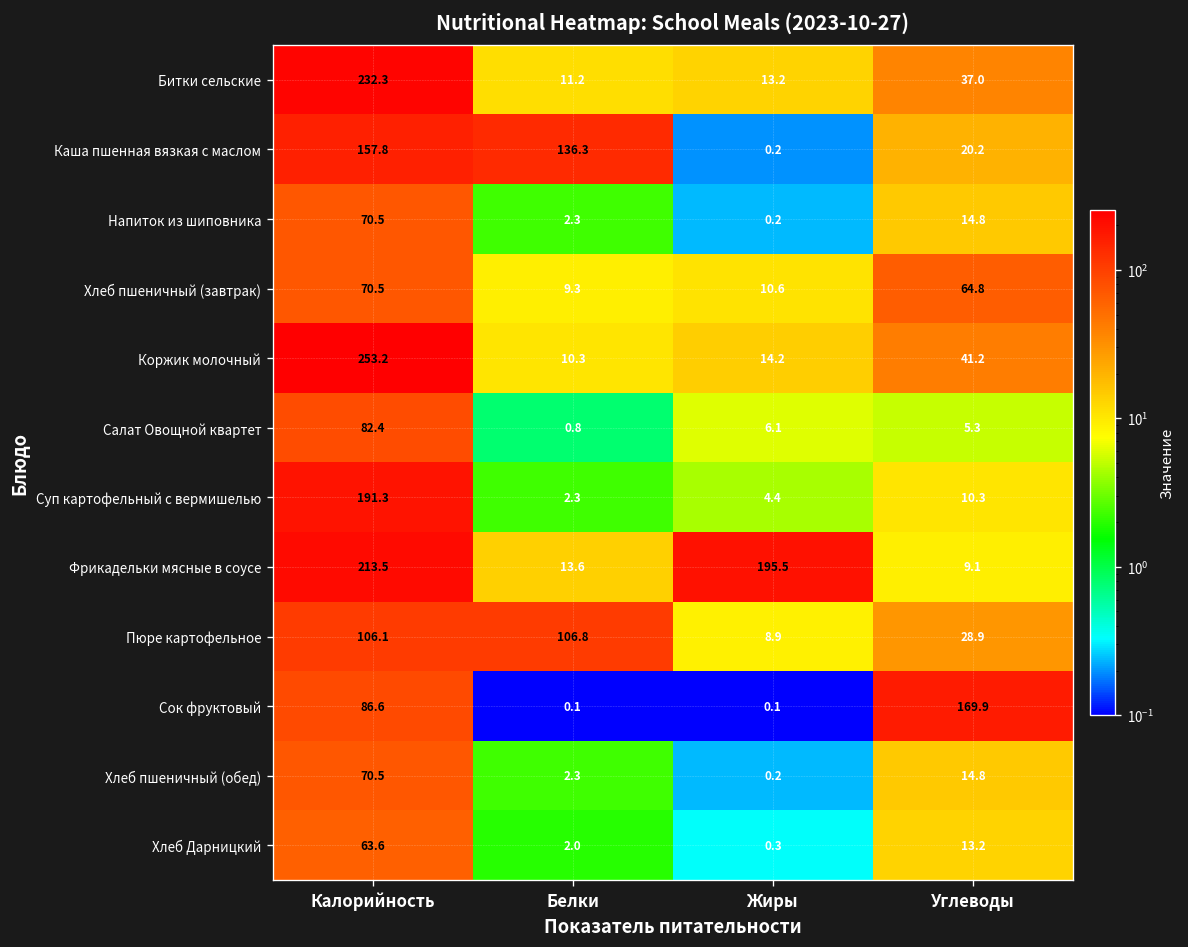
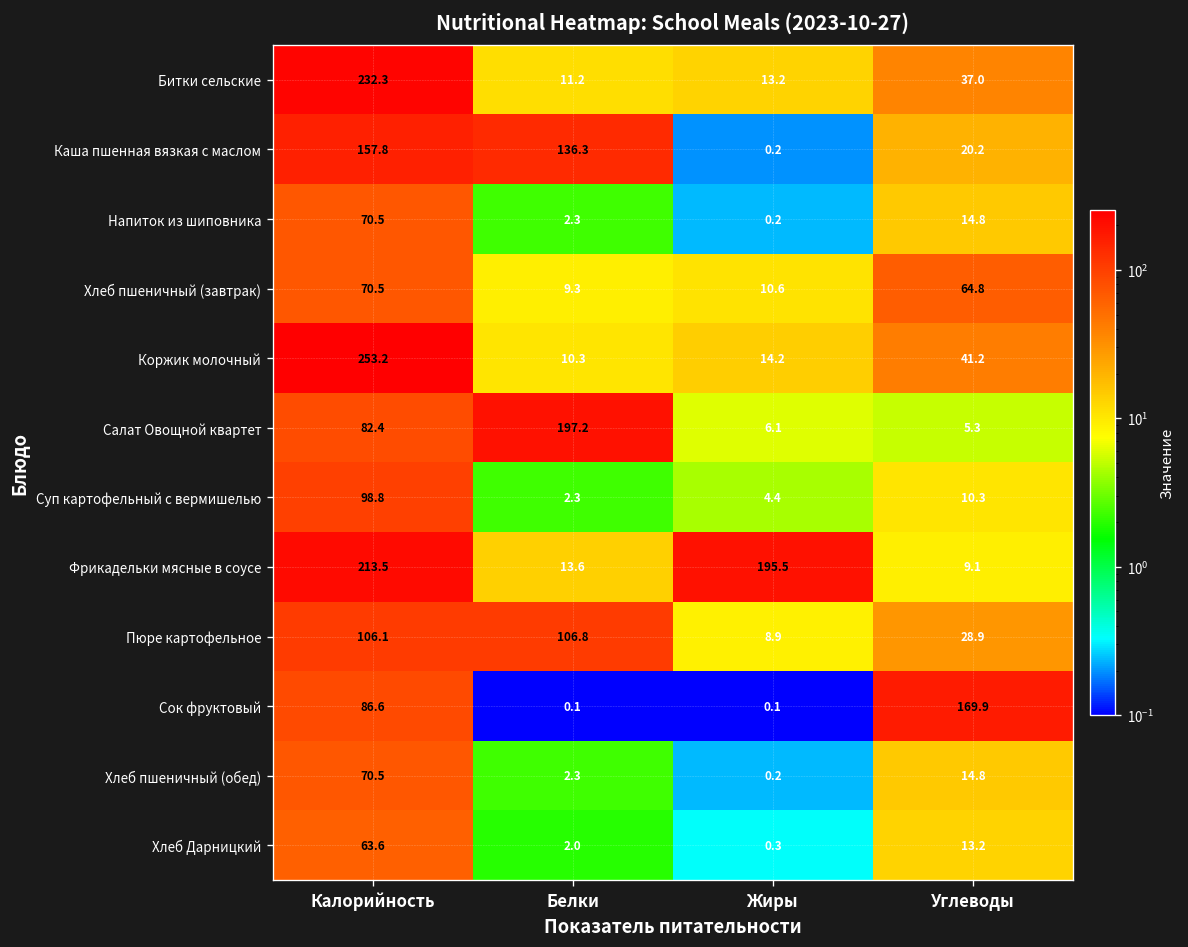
Салат Овощной квартет, Белки: 0.8 -> 197.2
Суп картофельный с вермишелью, Калорийность: 191.3 -> 98.8
